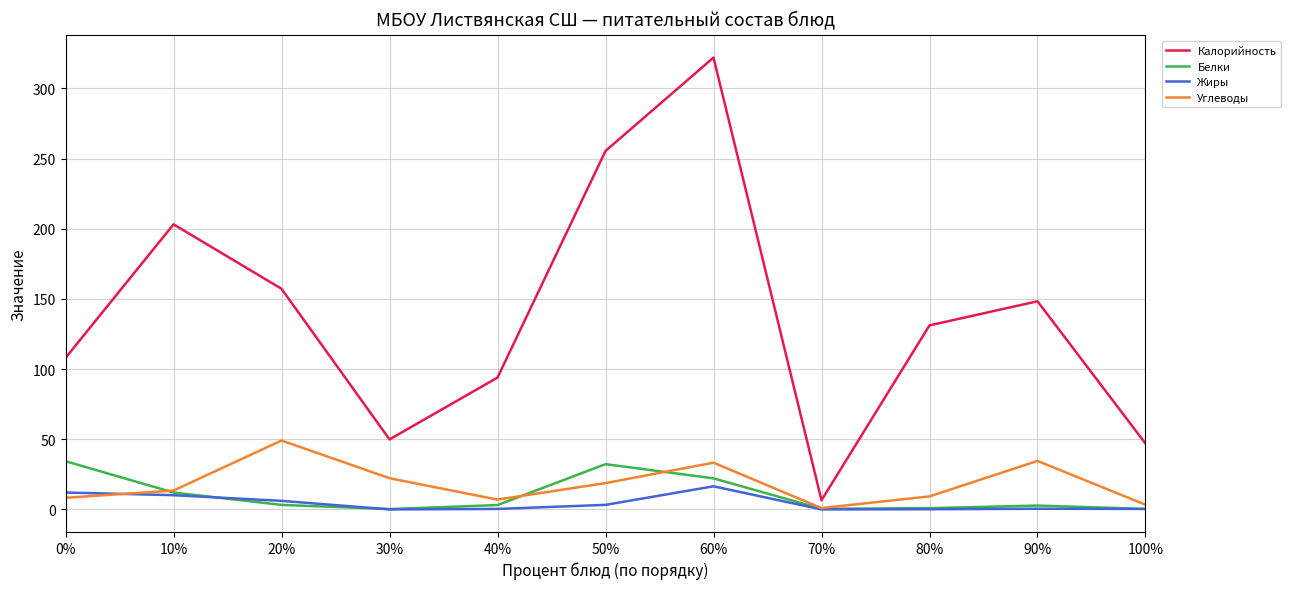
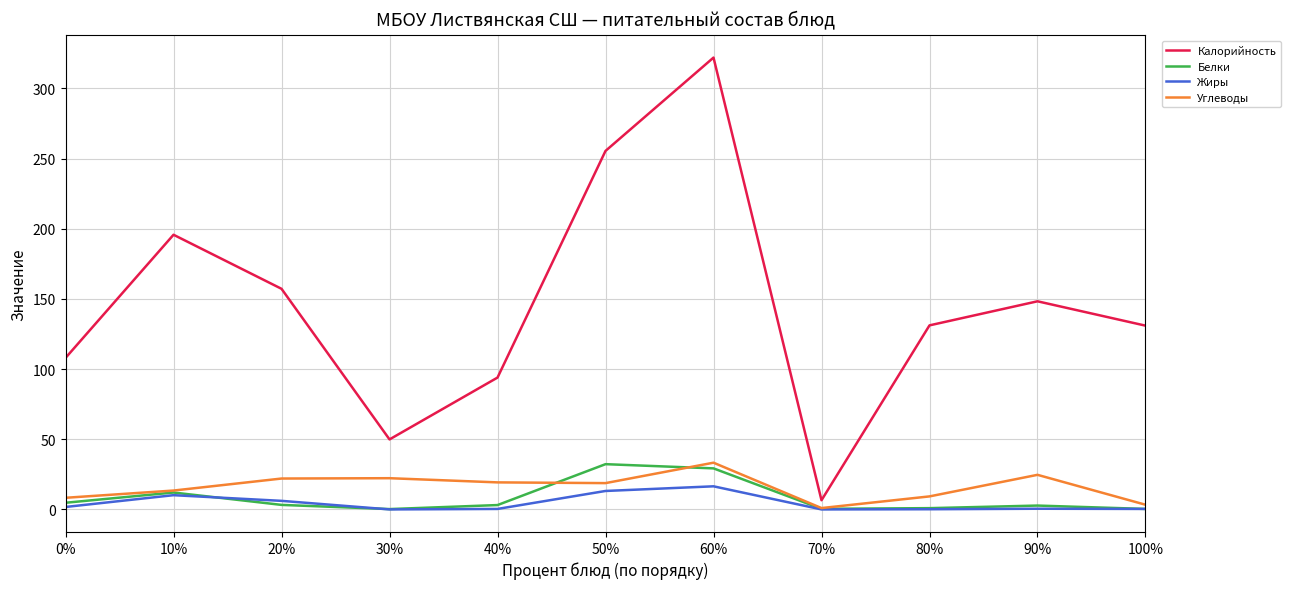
Белки, 0%: 34 -> 5
Жиры, 0%: 12 -> 2
Калорийность, 10%: 203 -> 196
Углеводы, 20%: 49 -> 22
Углеводы, 40%: 7 -> 19
Жиры, 50%: 3 -> 13
Белки, 60%: 22 -> 29
Углеводы, 90%: 35 -> 25
Калорийность, 100%: 47 -> 131
